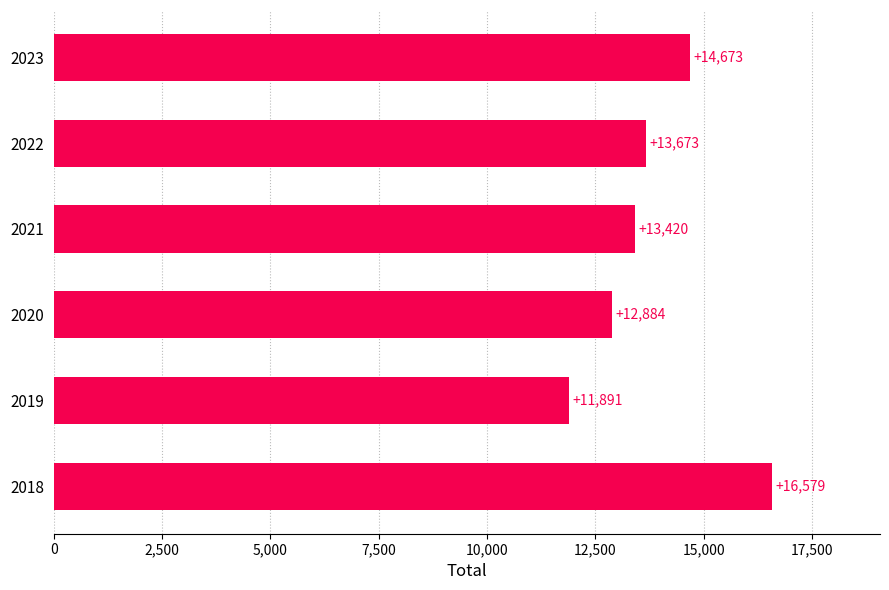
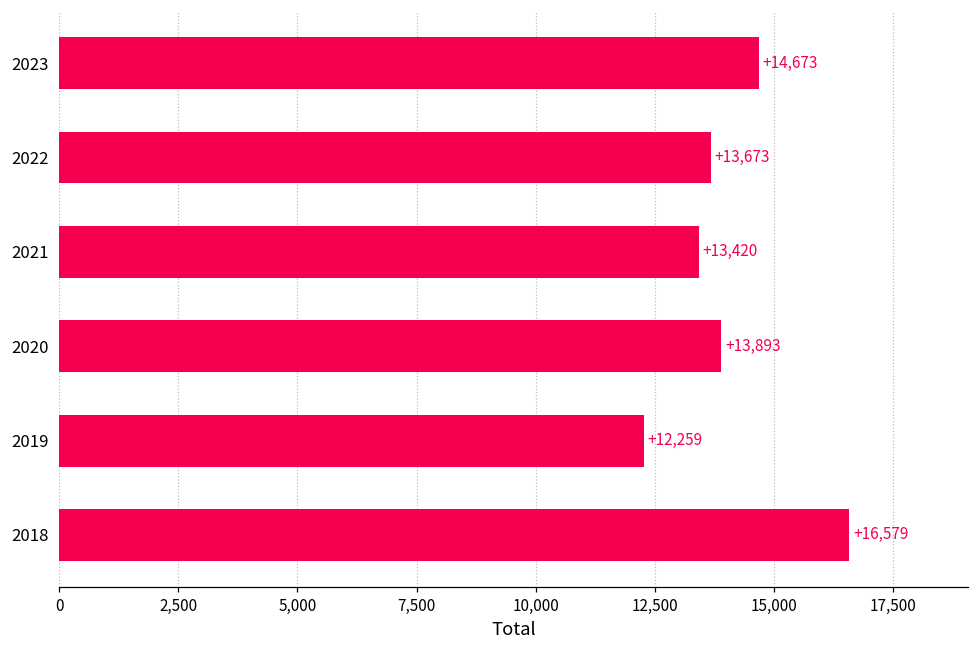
2020: +12,884 -> +13,893
2019: +11,891 -> +12,259
